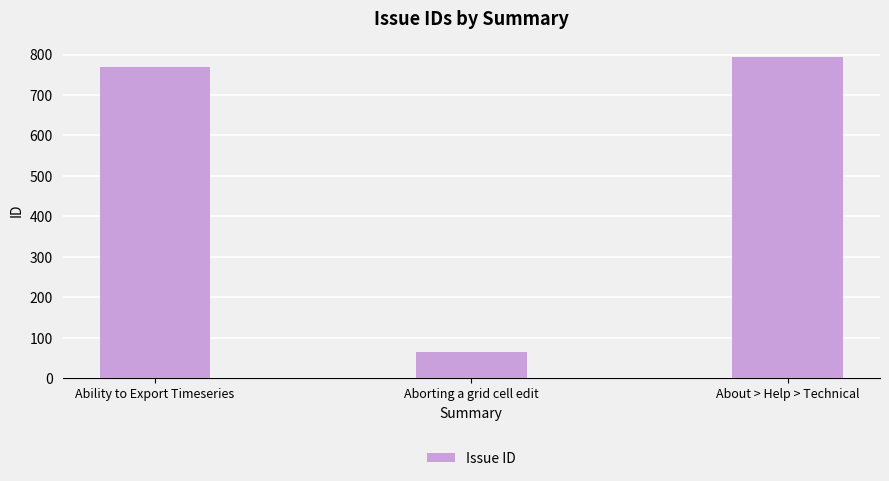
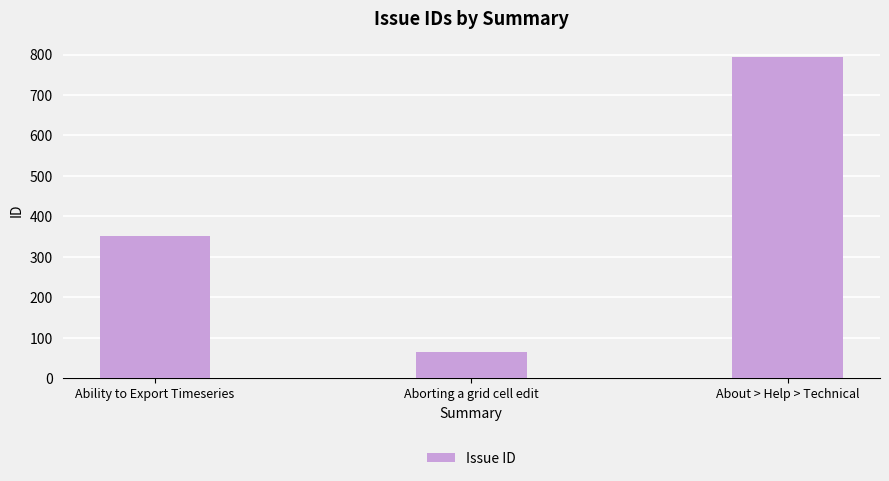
Ability to Export Timeseries: 770 -> 350
